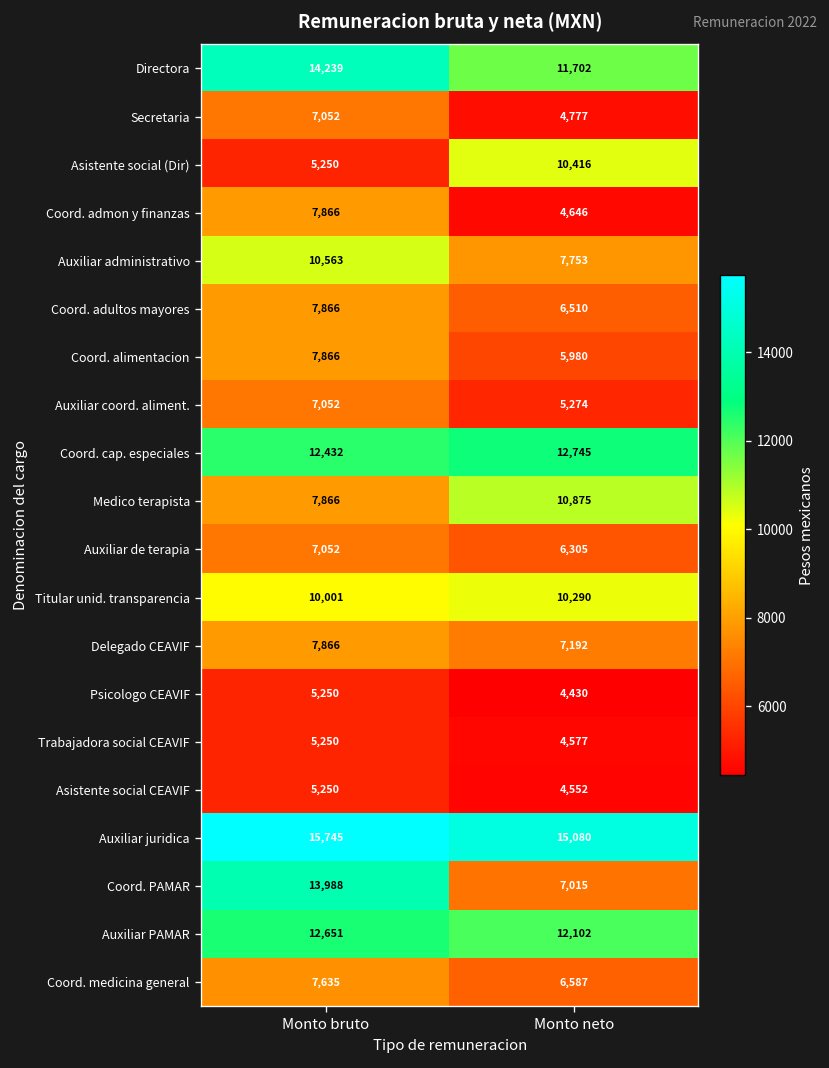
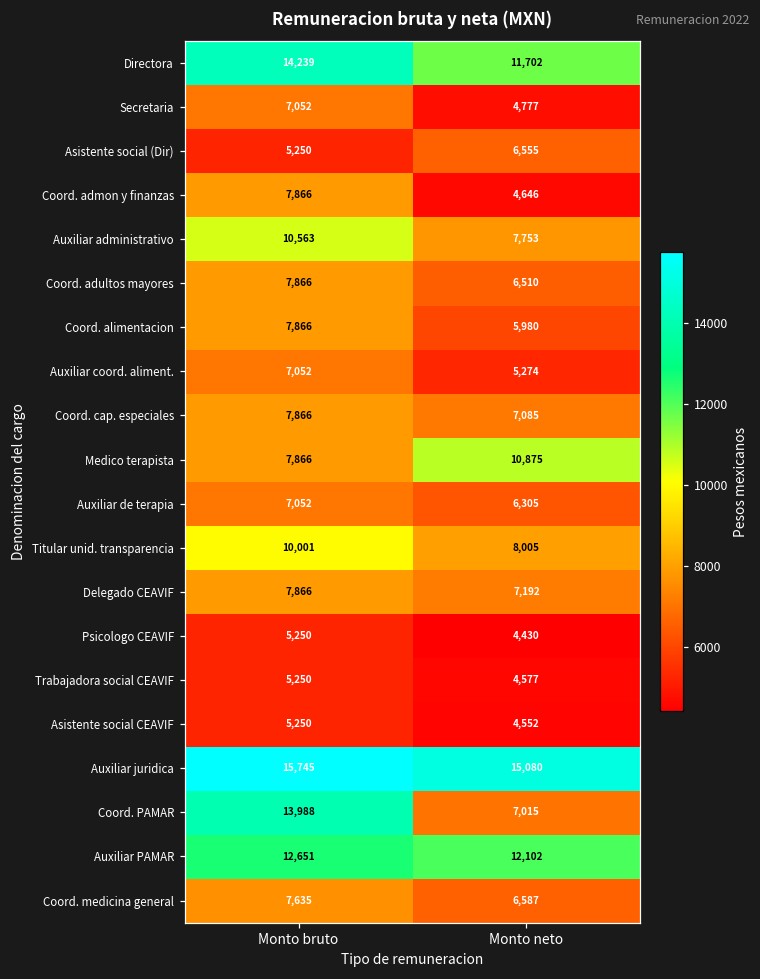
Asistente social (Dir), Monto neto: 10,416 -> 6,555
Coord. cap. especiales, Monto bruto: 12,432 -> 7,866
Coord. cap. especiales, Monto neto: 12,745 -> 7,085
Titular unid. transparencia, Monto neto: 10,290 -> 8,005
